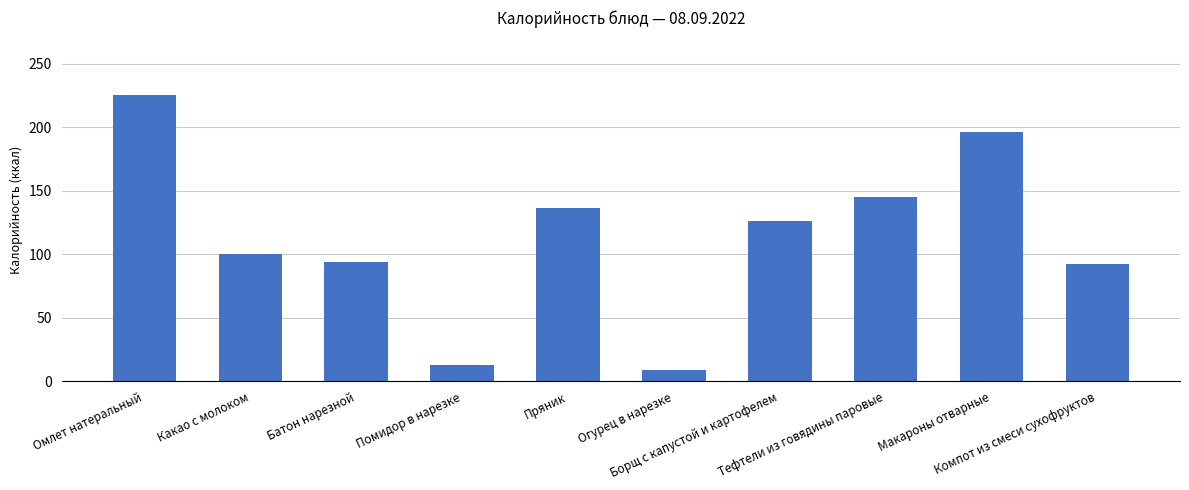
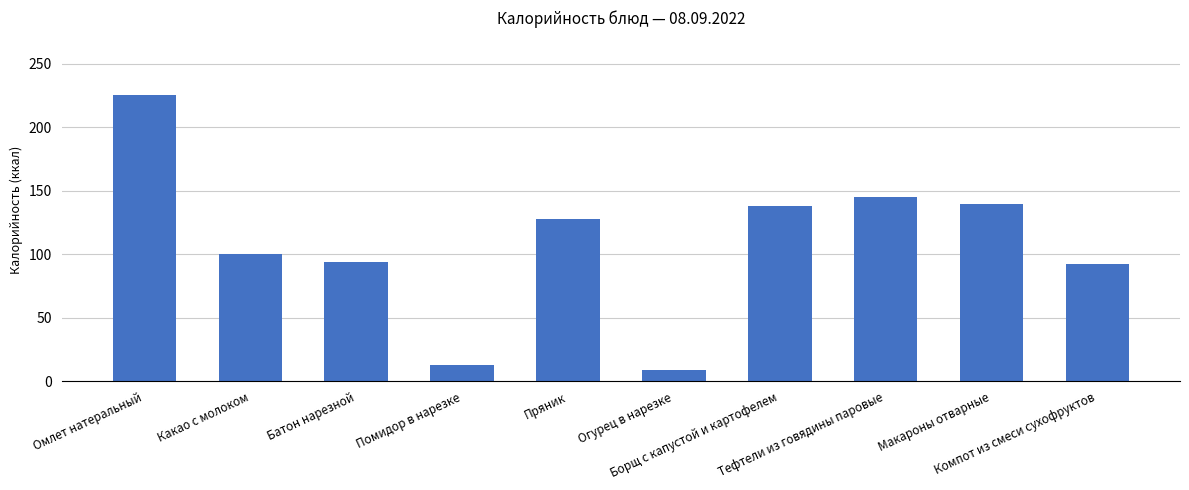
Пряник: 136 -> 128
Борщ с капустой и картофелем: 126 -> 138
Макароны отварные: 197 -> 140
